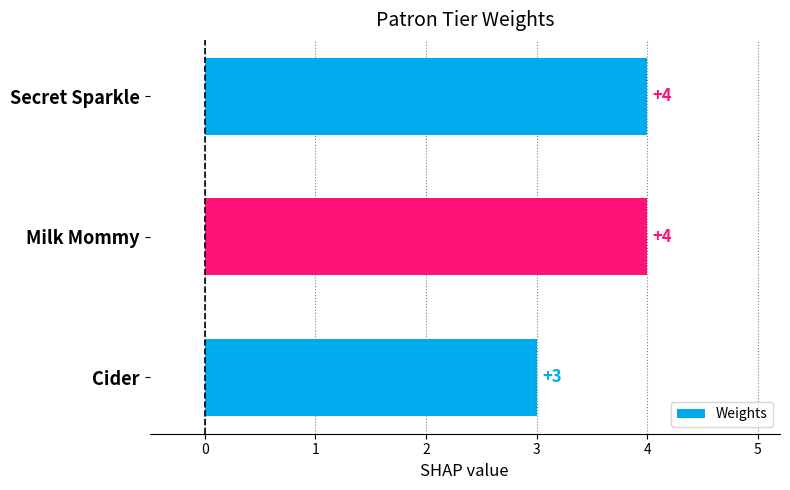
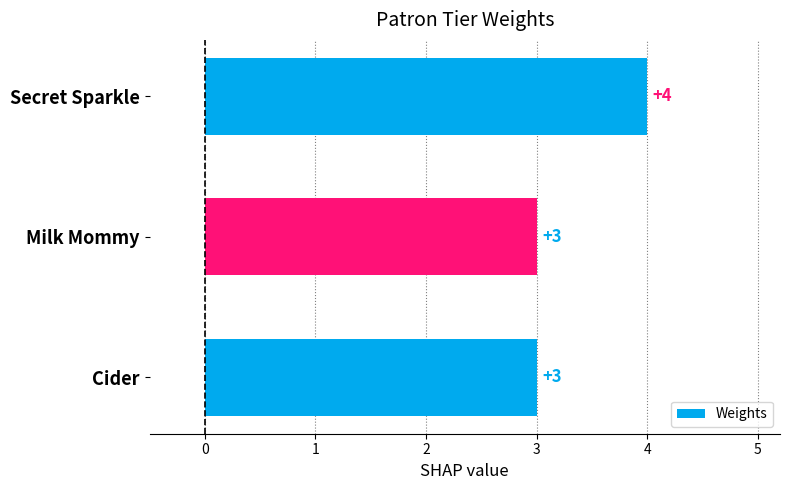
Milk Mommy: +4 -> +3
